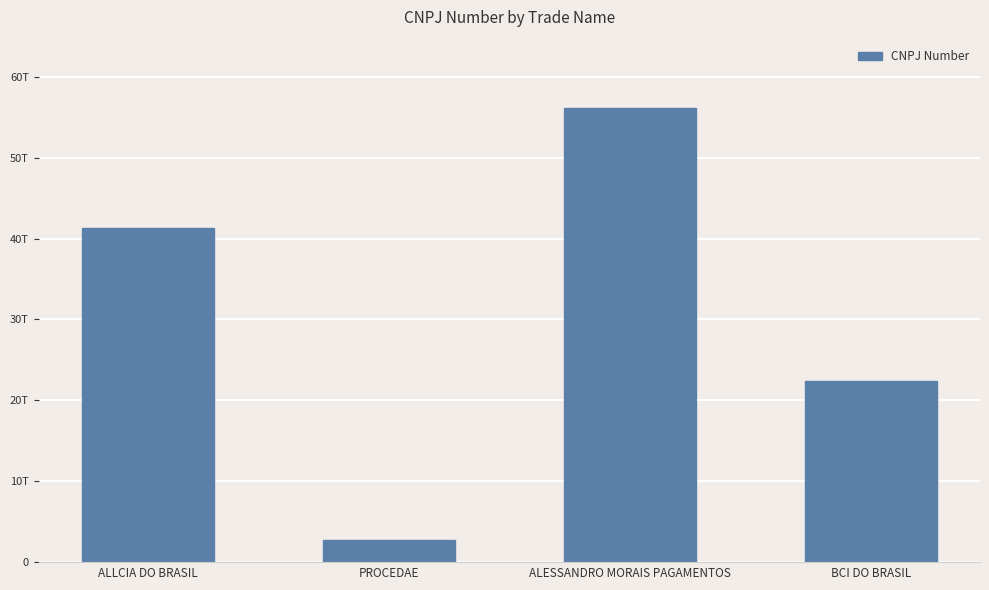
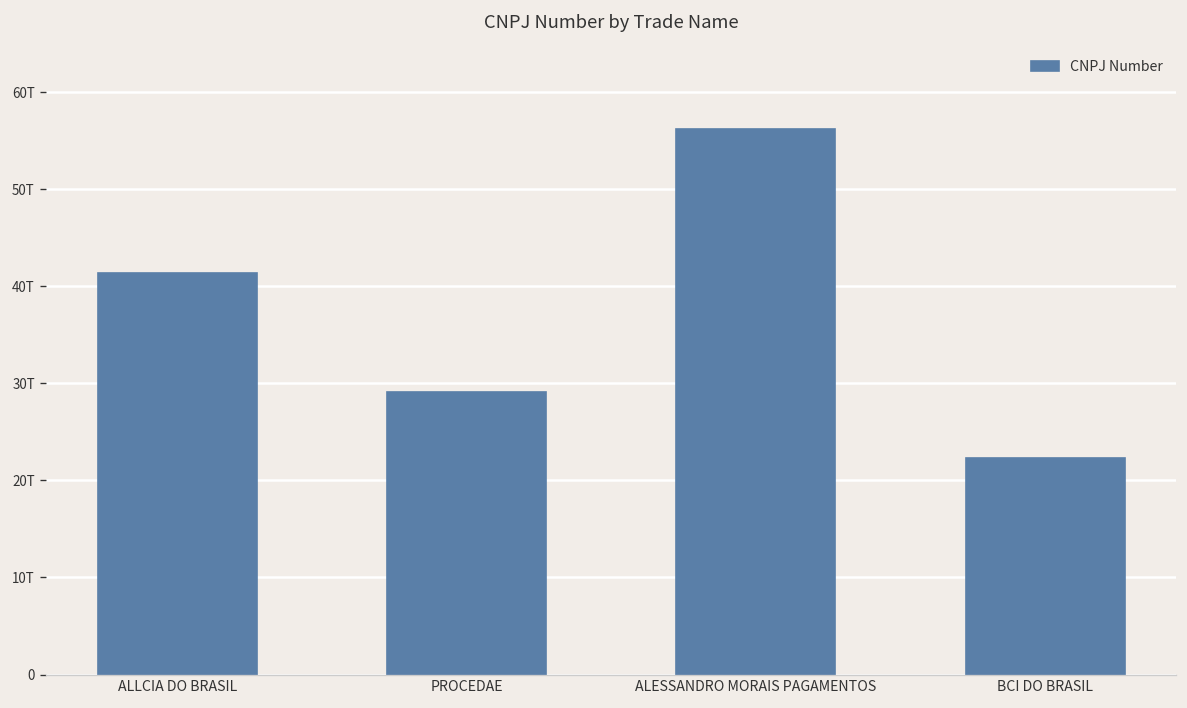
PROCEDAE: 3T -> 29T
